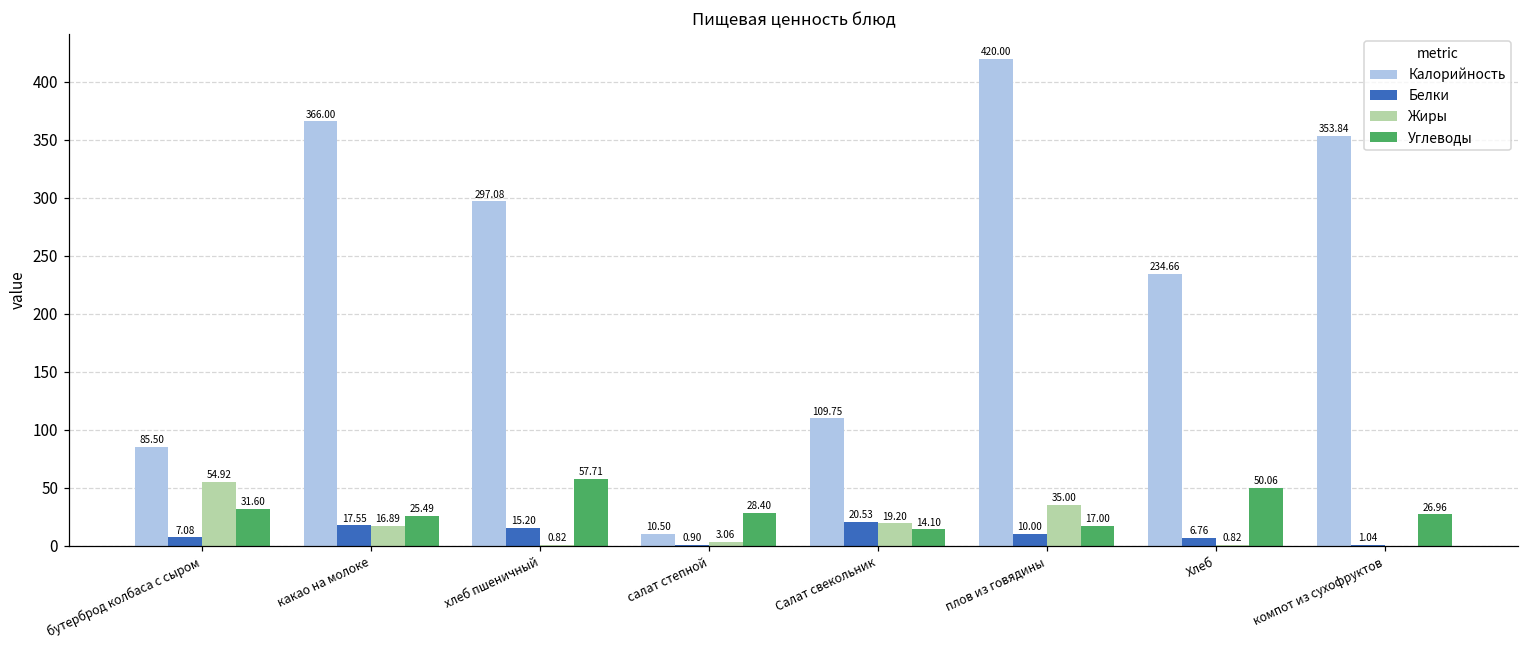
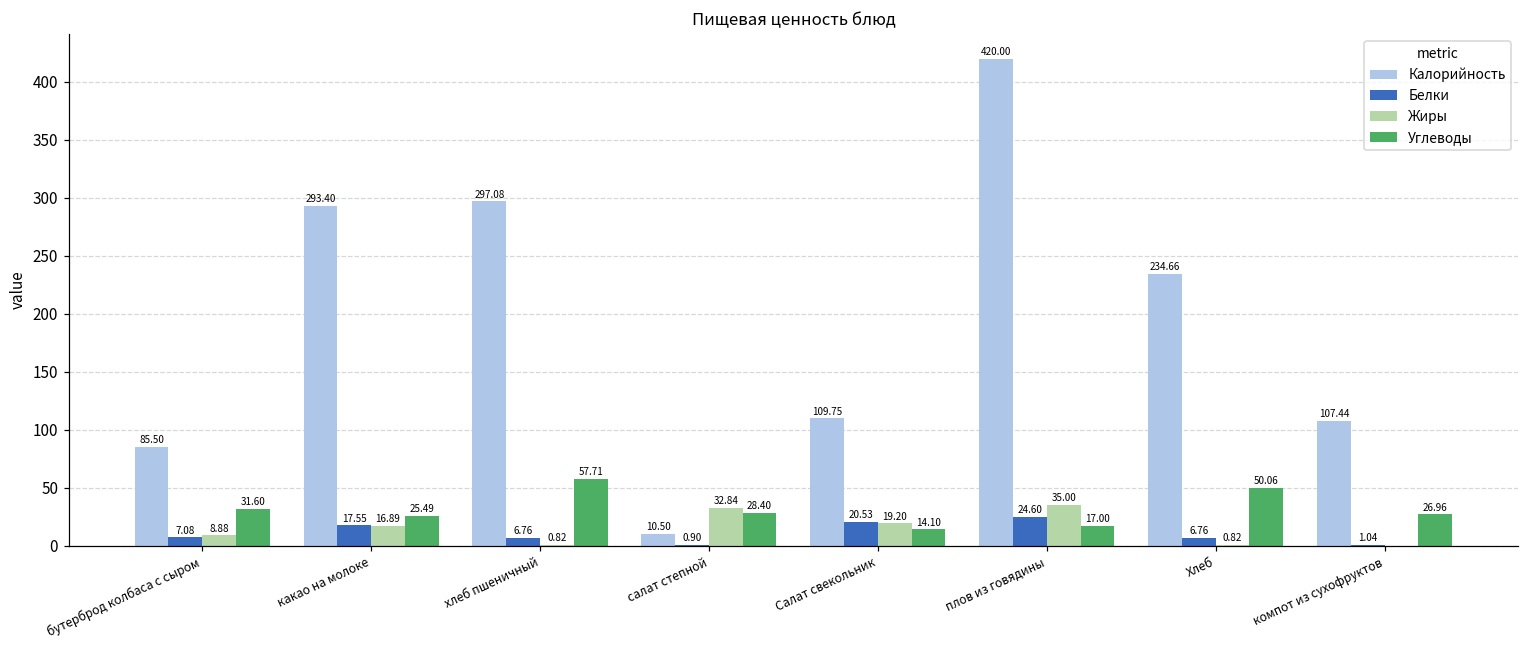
Жиры, бутерброд колбаса с сыром: 54.92 -> 8.88
Калорийность, какао на молоке: 366.00 -> 293.40
Белки, хлеб пшеничный: 15.20 -> 6.76
Жиры, салат степной: 3.06 -> 32.84
Белки, плов из говядины: 10.00 -> 24.60
Калорийность, компот из сухофруктов: 353.84 -> 107.44
